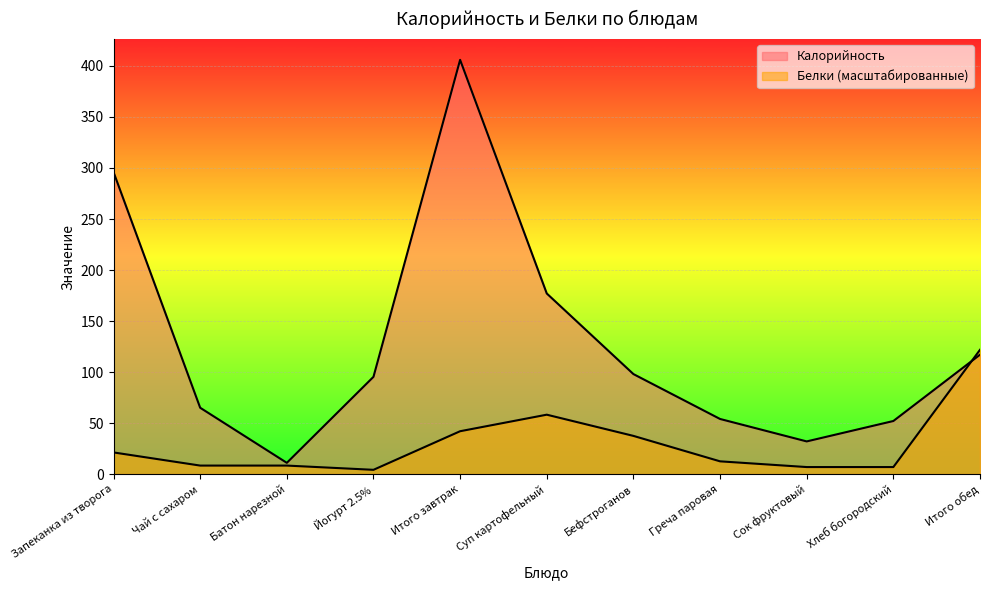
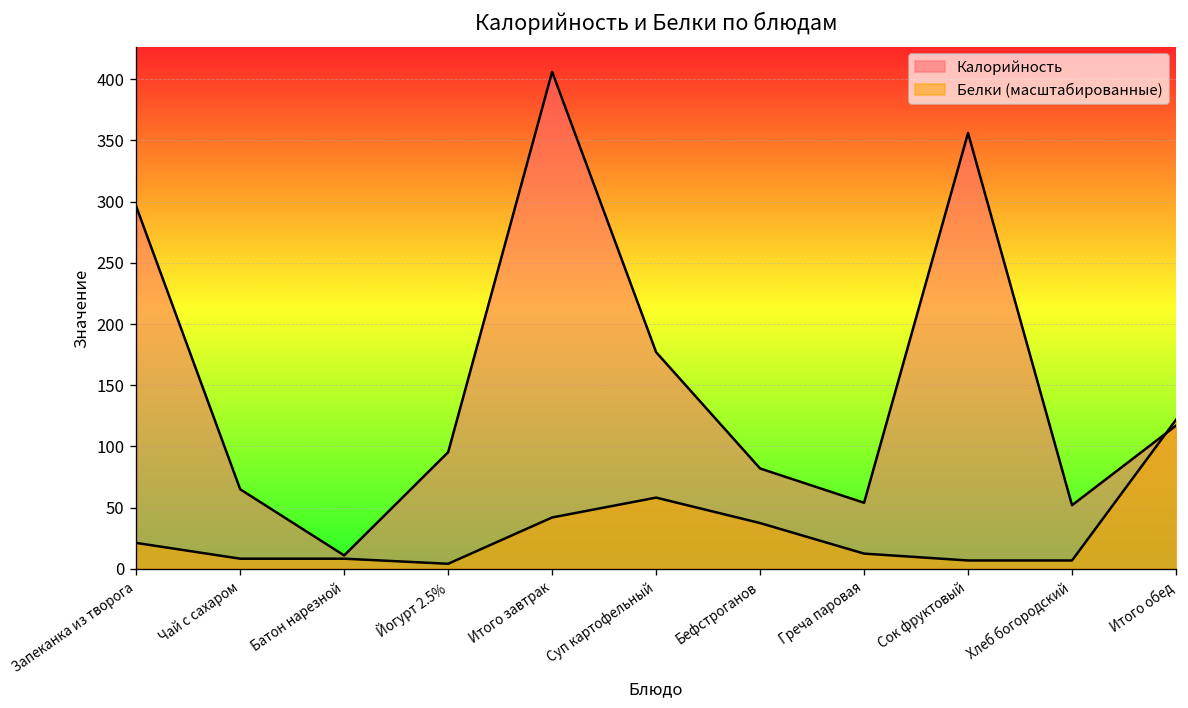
Калорийность, Бефстроганов: 98 -> 82
Калорийность, Сок фруктовый: 32 -> 356
